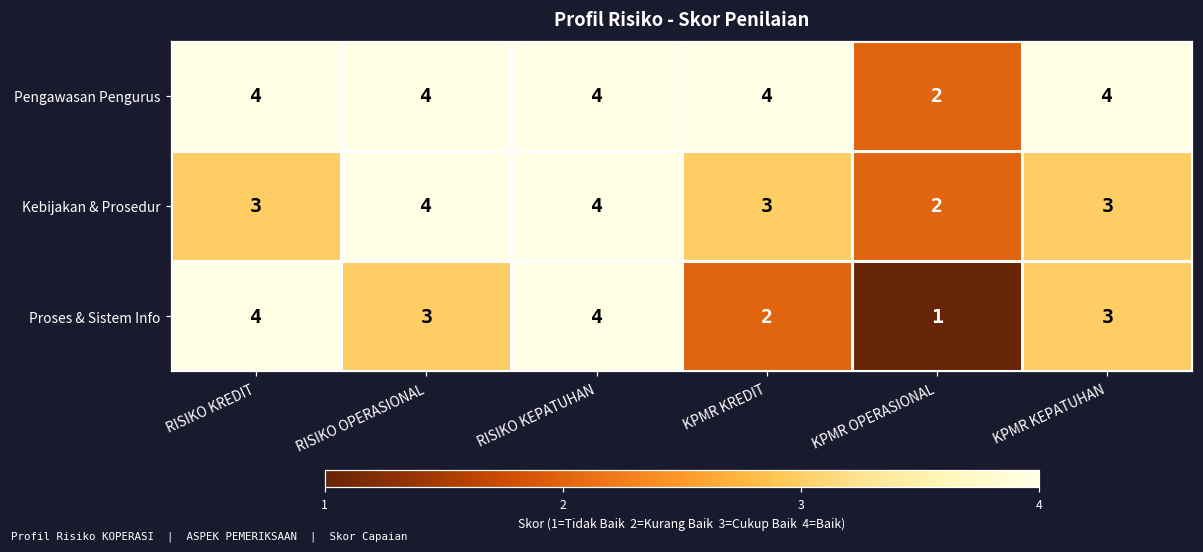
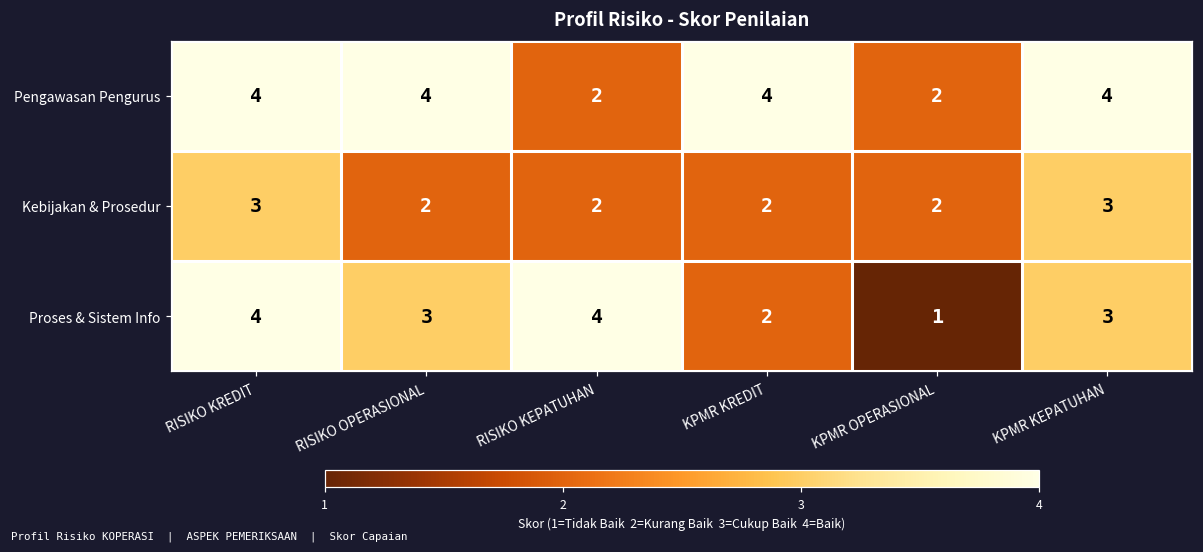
Pengawasan Pengurus, RISIKO KEPATUHAN: 4 -> 2
Kebijakan & Prosedur, RISIKO OPERASIONAL: 4 -> 2
Kebijakan & Prosedur, RISIKO KEPATUHAN: 4 -> 2
Kebijakan & Prosedur, KPMR KREDIT: 3 -> 2
